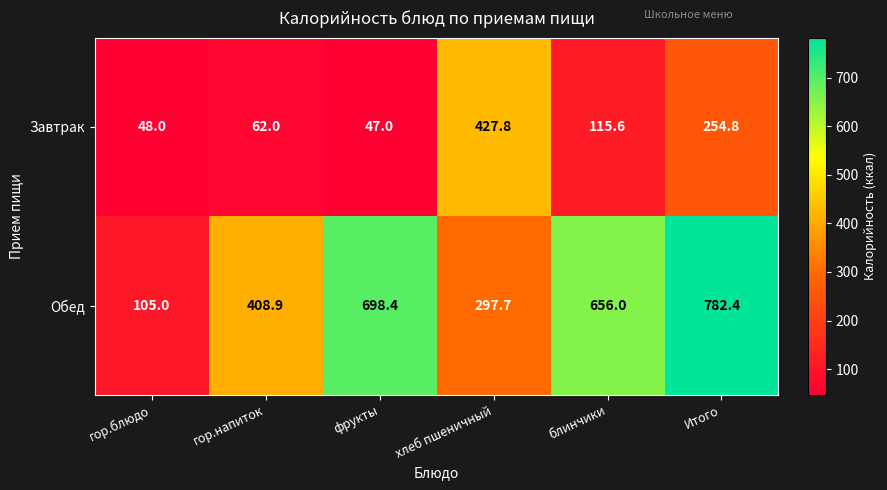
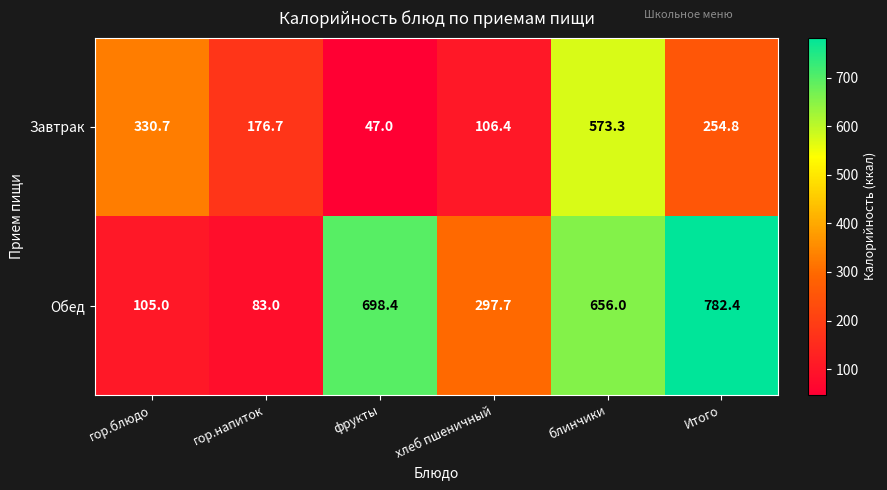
Завтрак, гор.блюдо: 48.0 -> 330.7
Завтрак, гор.напиток: 62.0 -> 176.7
Завтрак, хлеб пшеничный: 427.8 -> 106.4
Завтрак, блинчики: 115.6 -> 573.3
Обед, гор.напиток: 408.9 -> 83.0
